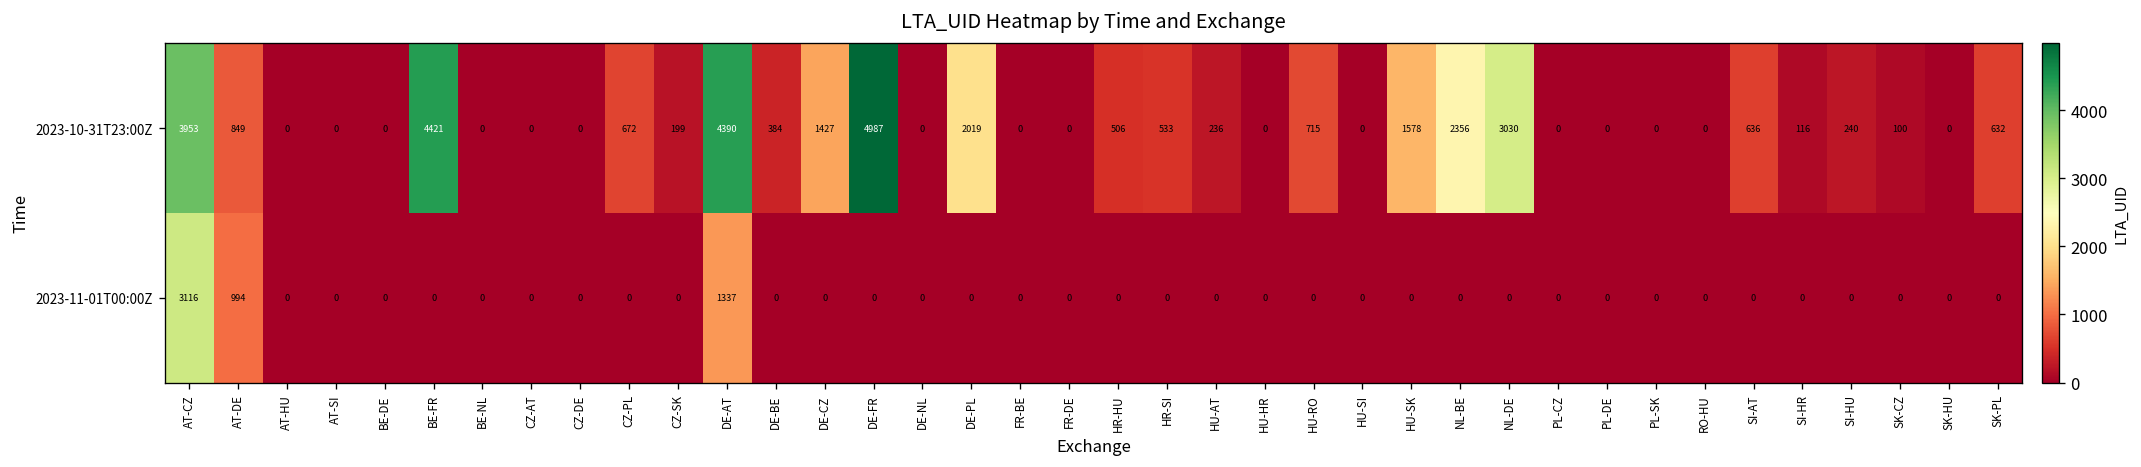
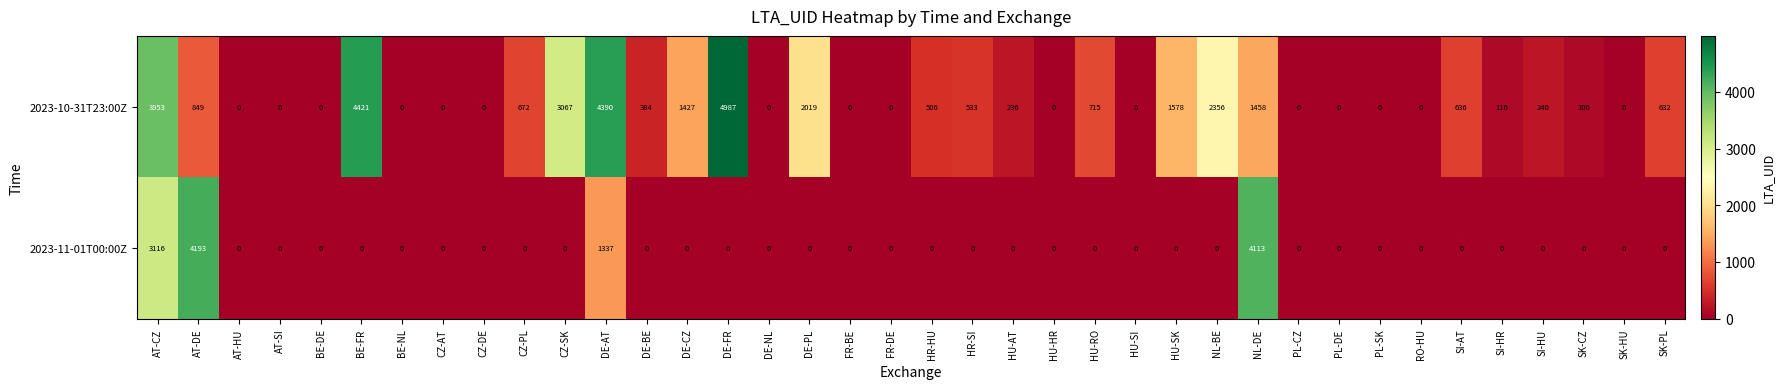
2023-10-31T23:00Z, CZ-SK: 199 -> 3067
2023-10-31T23:00Z, NL-DE: 3030 -> 1458
2023-11-01T00:00Z, AT-DE: 994 -> 4193
2023-11-01T00:00Z, NL-DE: 0 -> 4113
